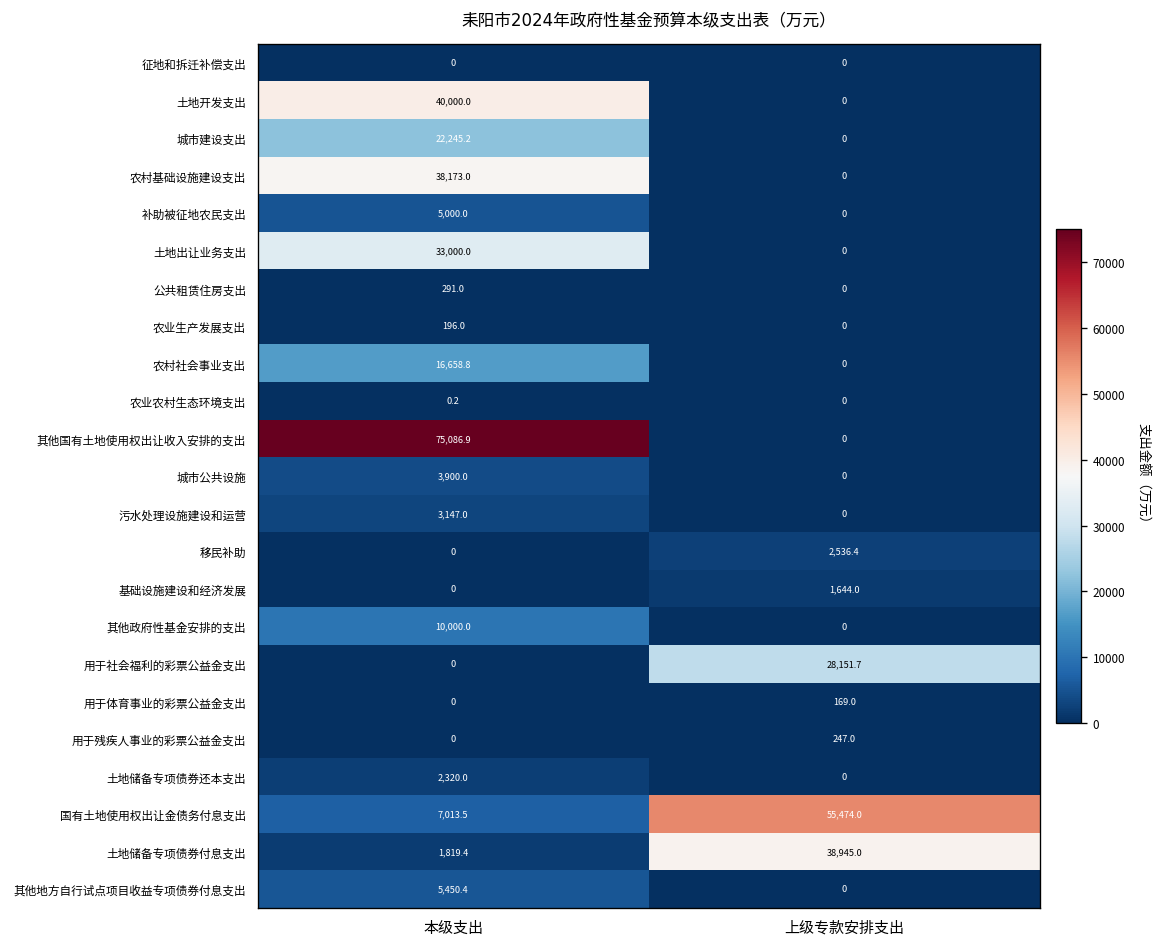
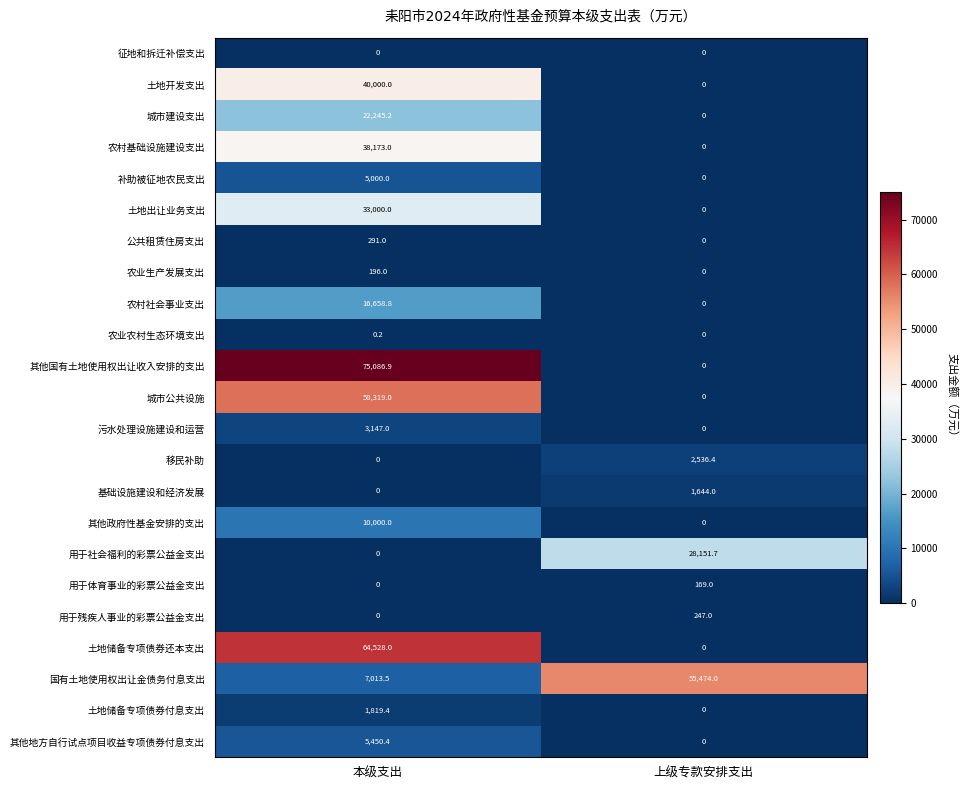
城市公共设施, 本级支出: 3,900.0 -> 58,319.0
土地储备专项债券还本支出, 本级支出: 2,320.0 -> 64,528.0
土地储备专项债券付息支出, 上级专款安排支出: 38,945.0 -> 0
